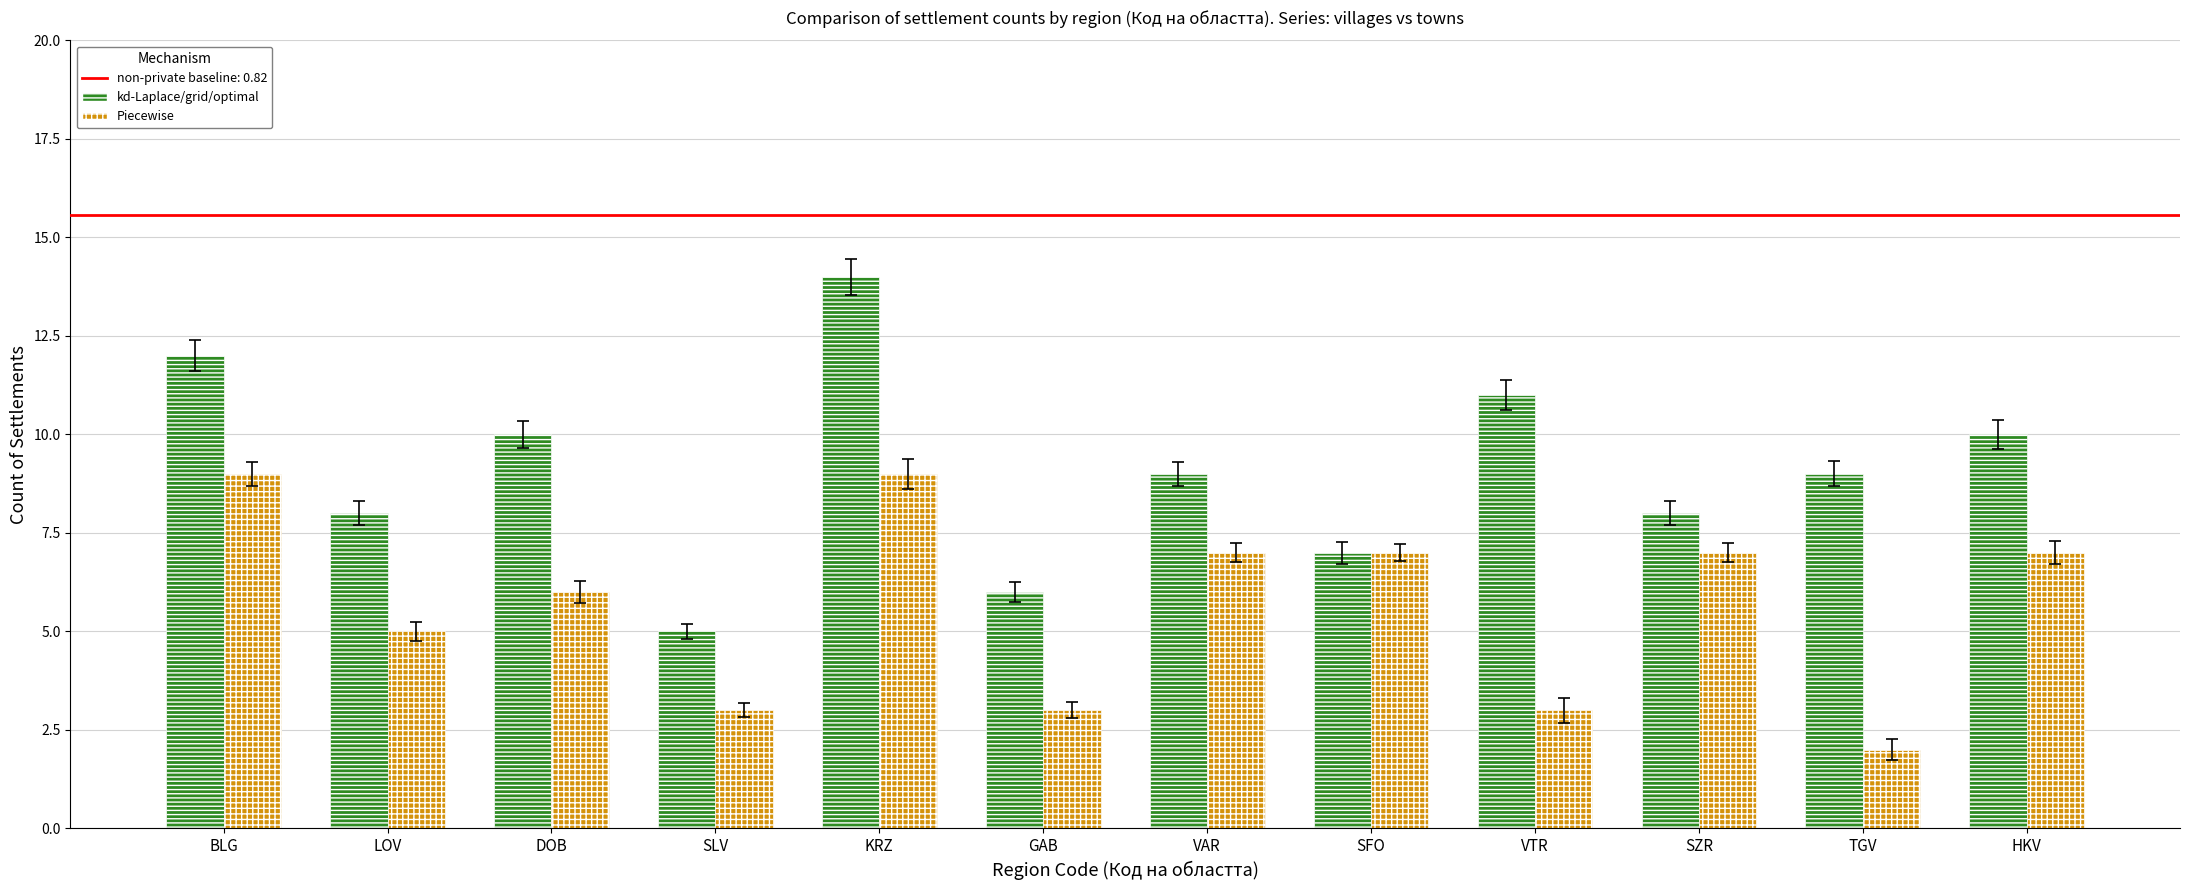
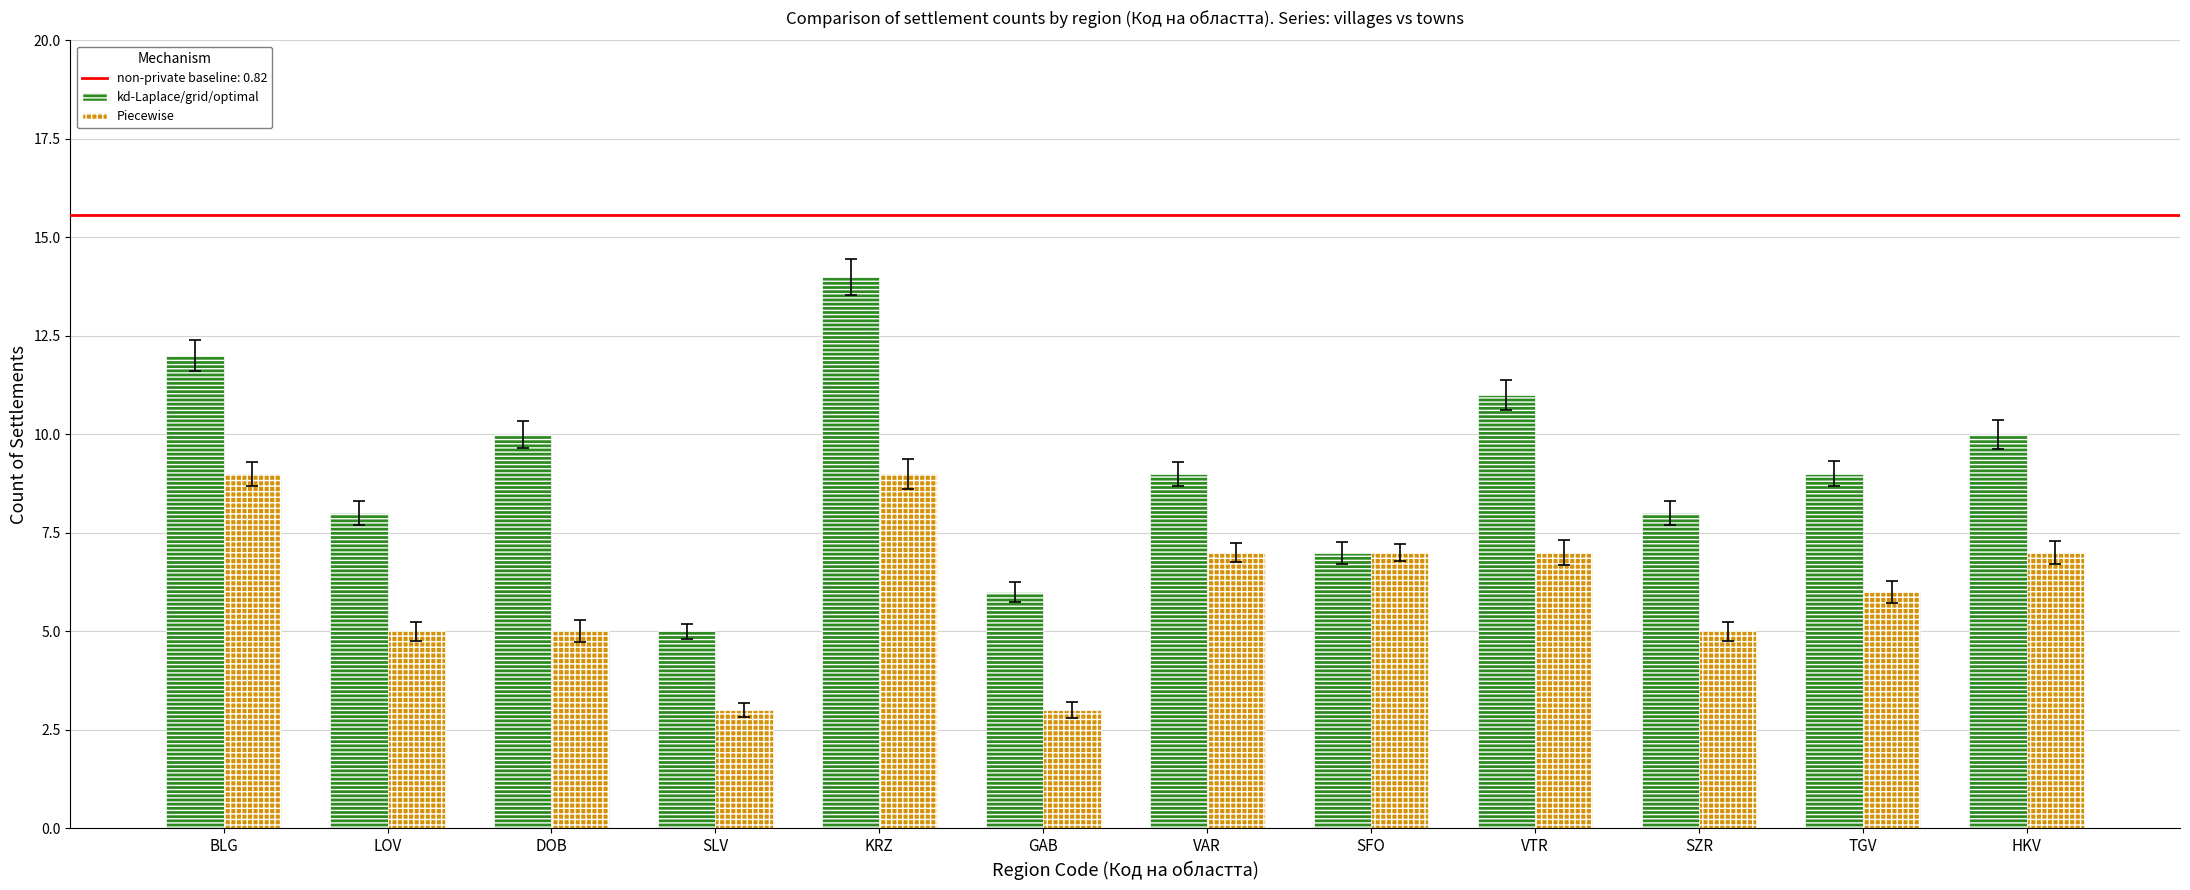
Piecewise, DOB: 6 -> 5
Piecewise, VTR: 3 -> 7
Piecewise, SZR: 7 -> 5
Piecewise, TGV: 2 -> 6
